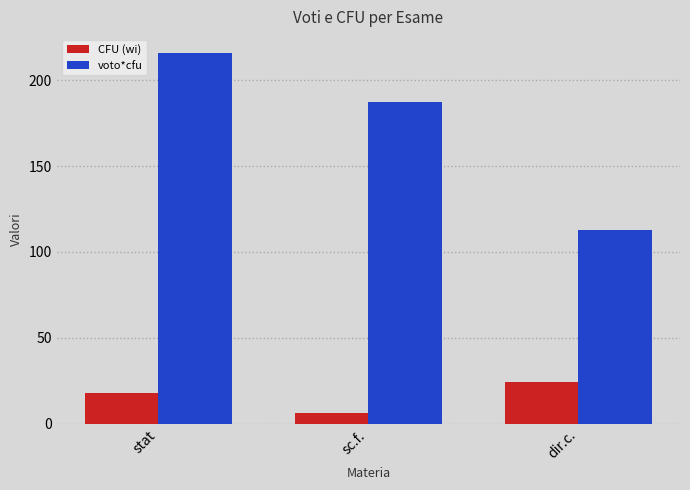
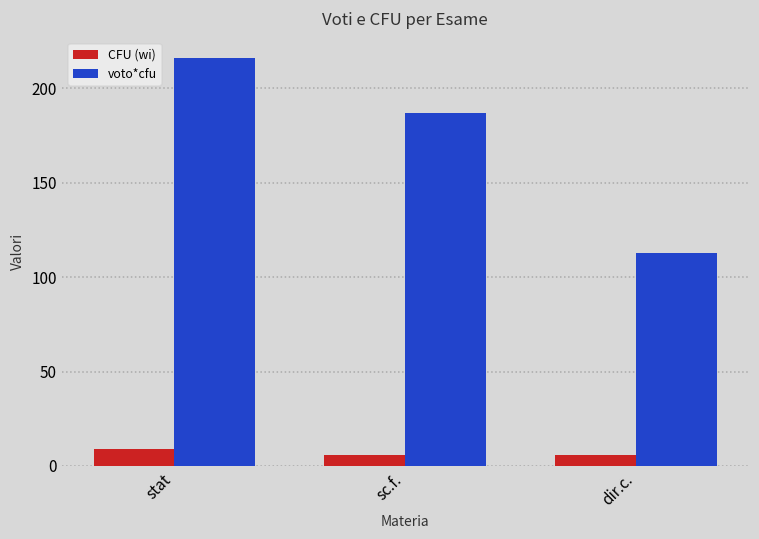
CFU (wi), stat: 18 -> 9
CFU (wi), dir.c.: 24 -> 6
